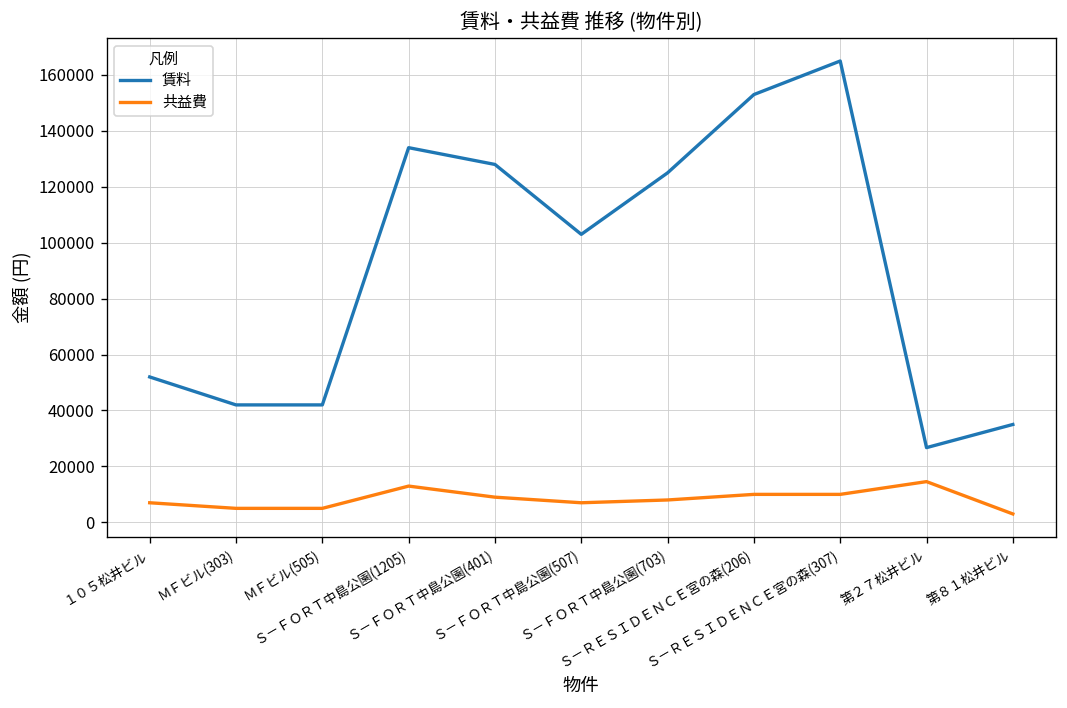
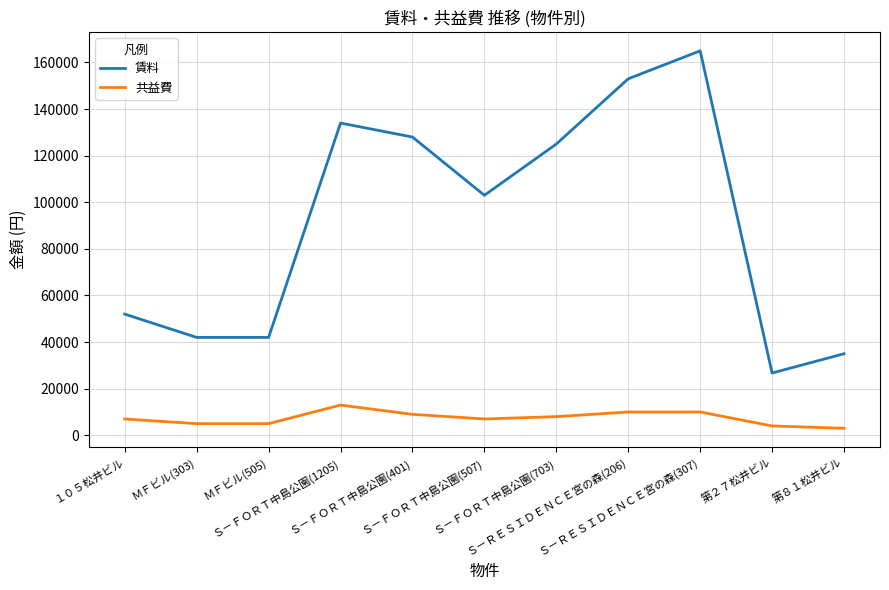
共益費, 第２７松井ビル: 15000 -> 4000
